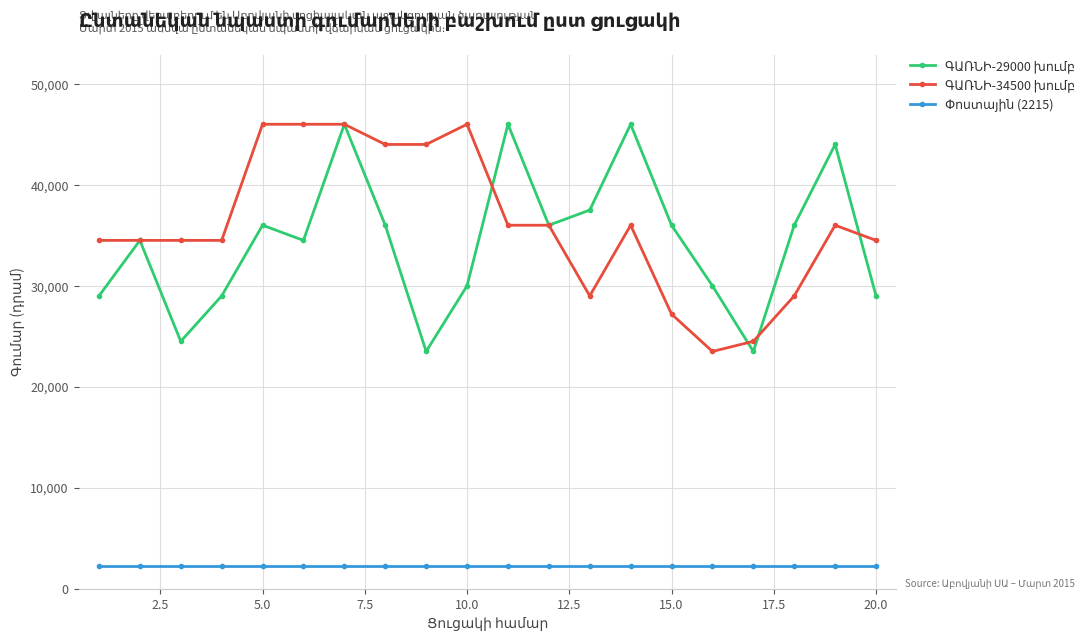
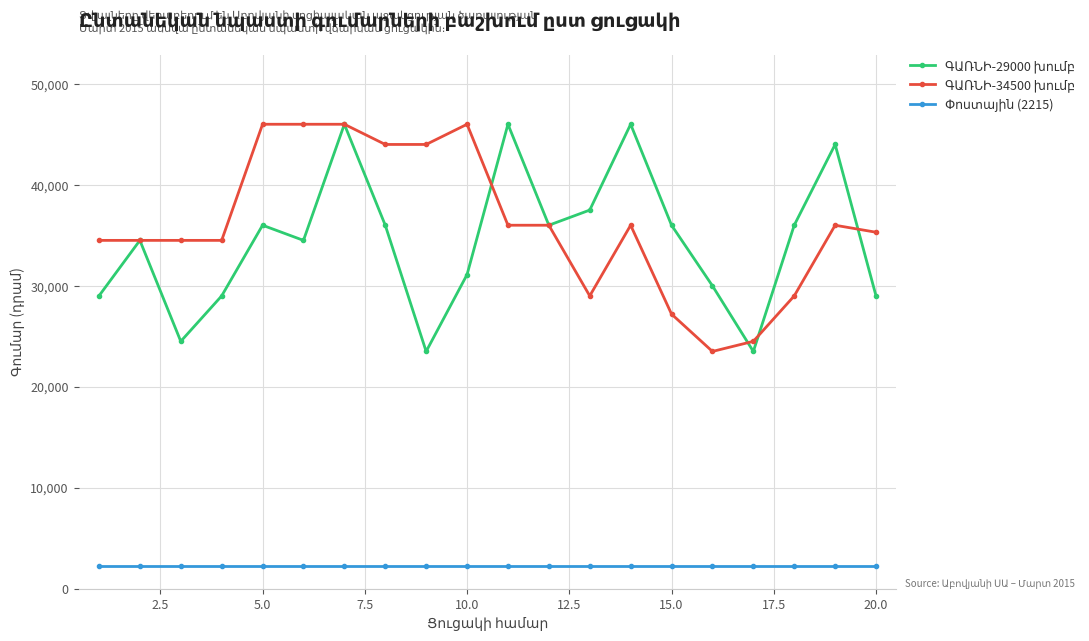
ԳԱՌՆԻ-29000 խումբ, 10.0: 30,000 -> 31,100
ԳԱՌՆԻ-34500 խումբ, 20.0: 34,500 -> 35,300
